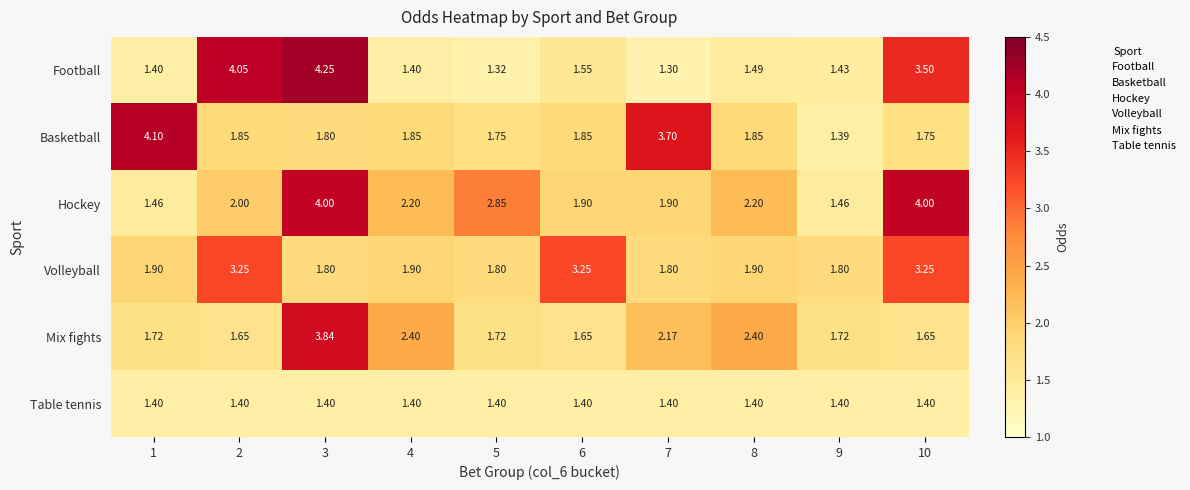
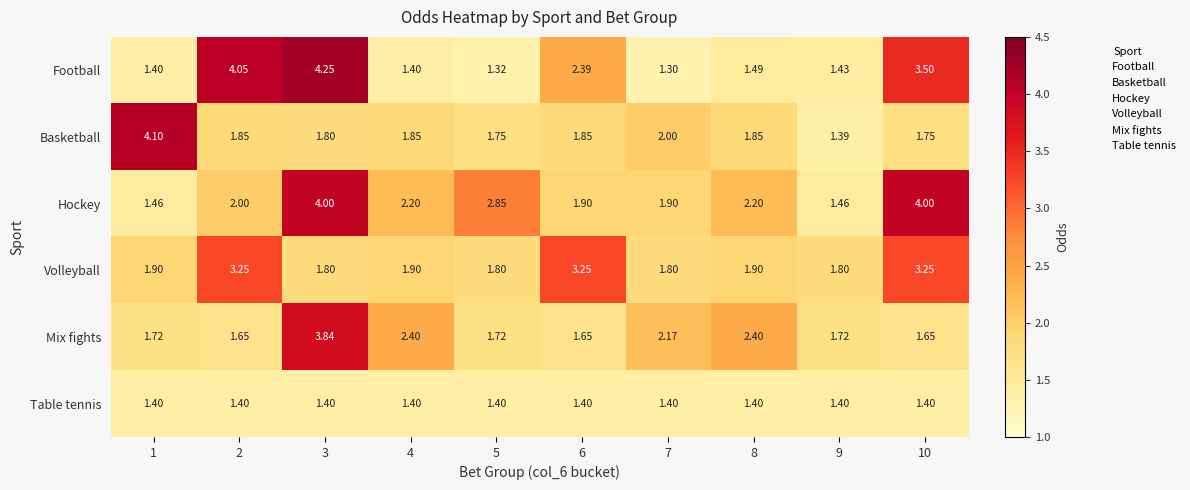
Football, 6: 1.55 -> 2.39
Basketball, 7: 3.70 -> 2.00
